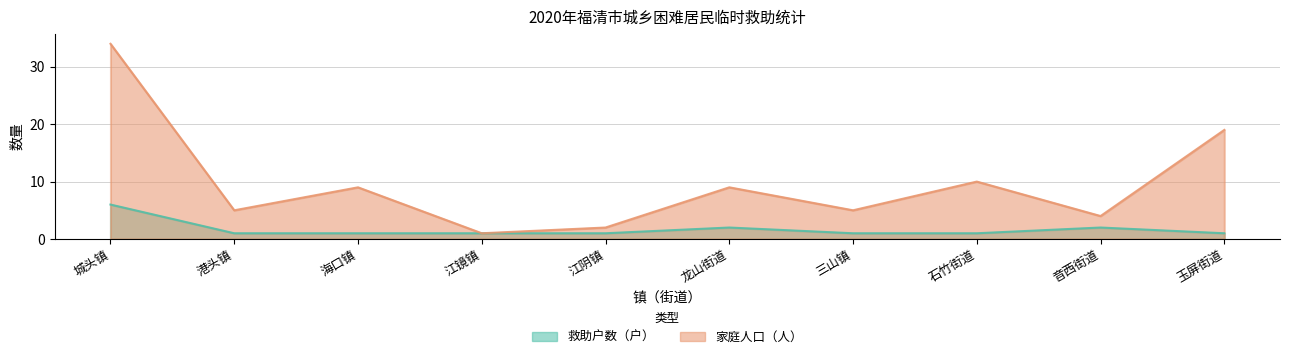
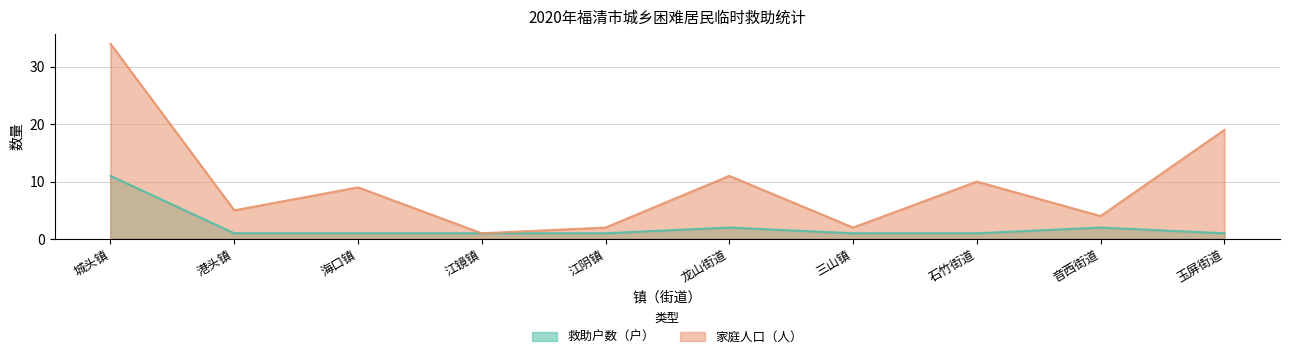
救助户数（户）, 城头镇: 6 -> 11
家庭人口（人）, 龙山街道: 9 -> 11
家庭人口（人）, 三山镇: 5 -> 2
